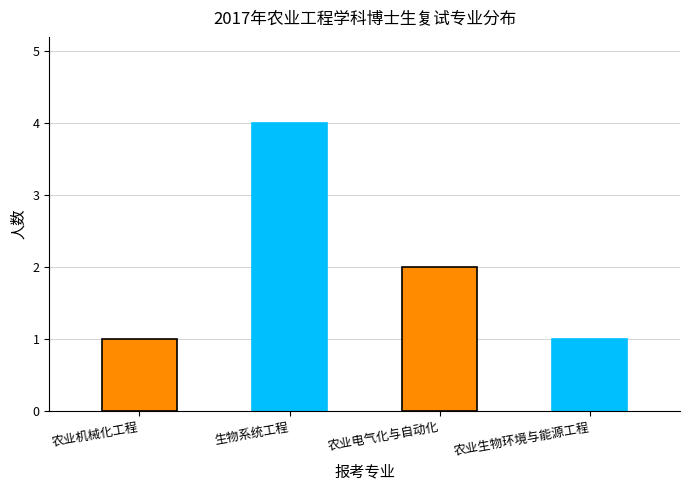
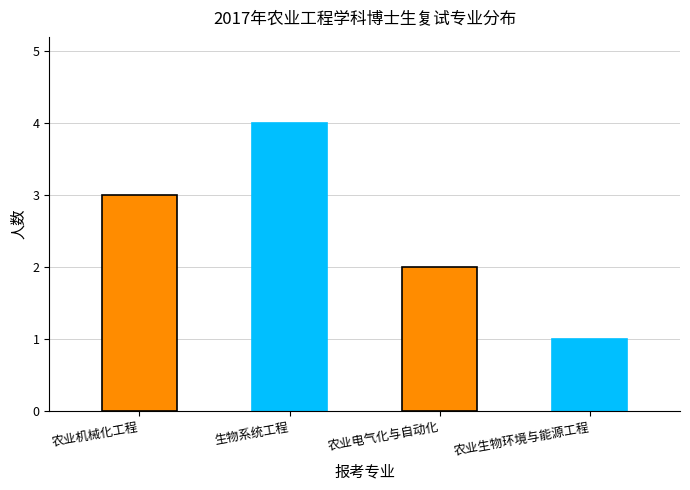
农业机械化工程: 1 -> 3
